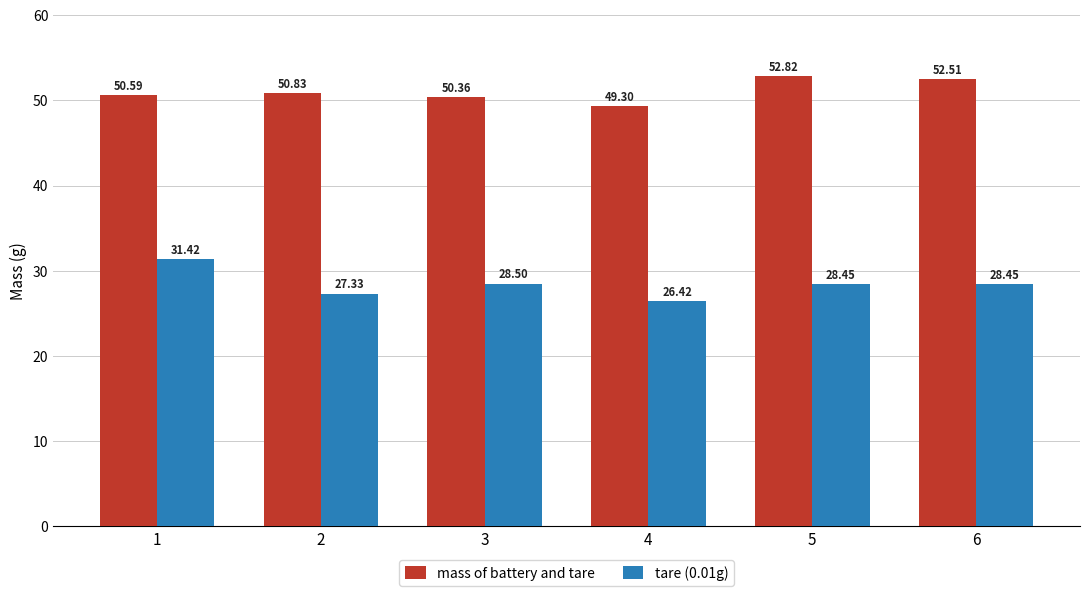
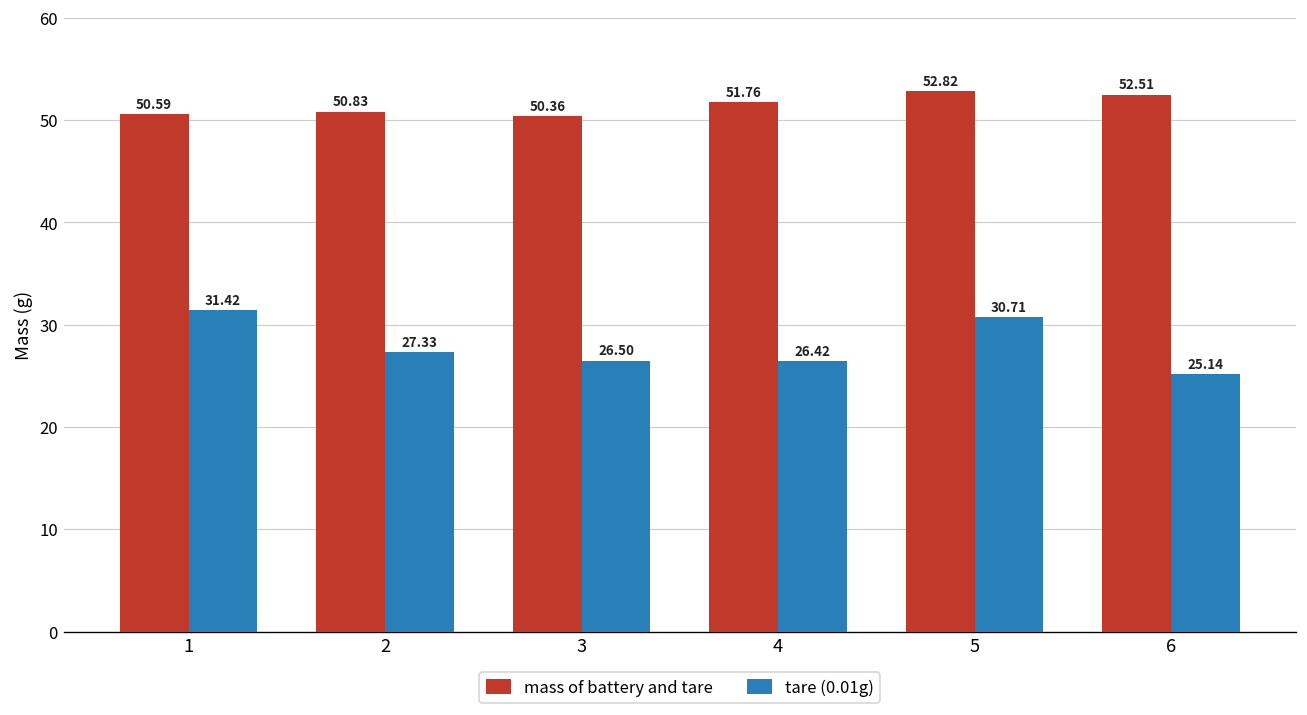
tare (0.01g), 3: 28.50 -> 26.50
mass of battery and tare, 4: 49.30 -> 51.76
tare (0.01g), 5: 28.45 -> 30.71
tare (0.01g), 6: 28.45 -> 25.14
